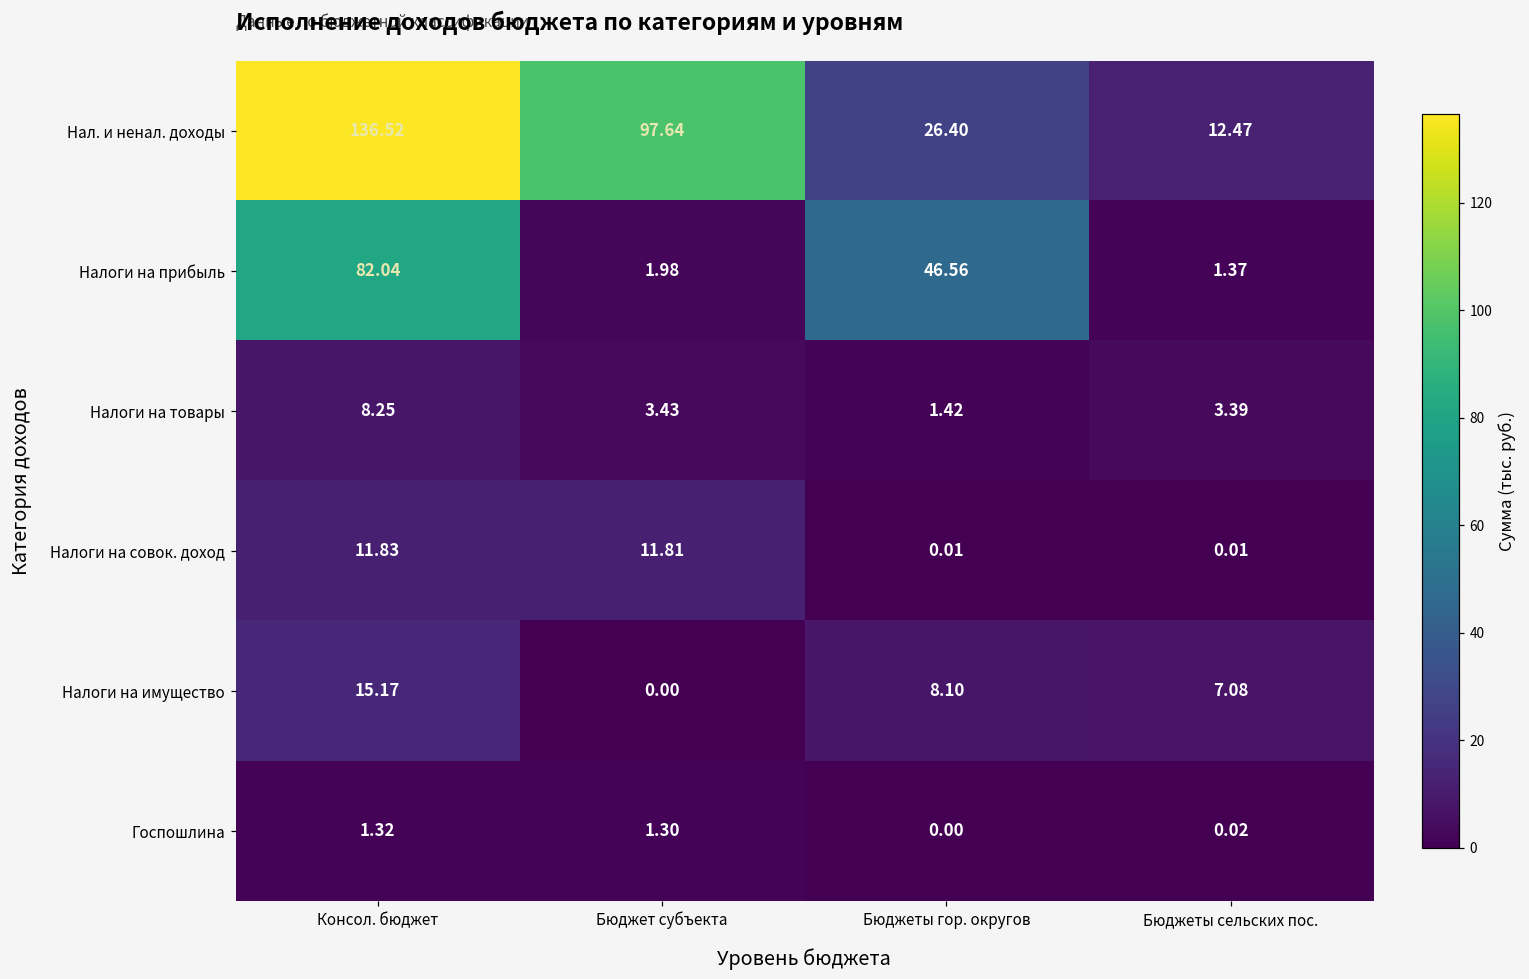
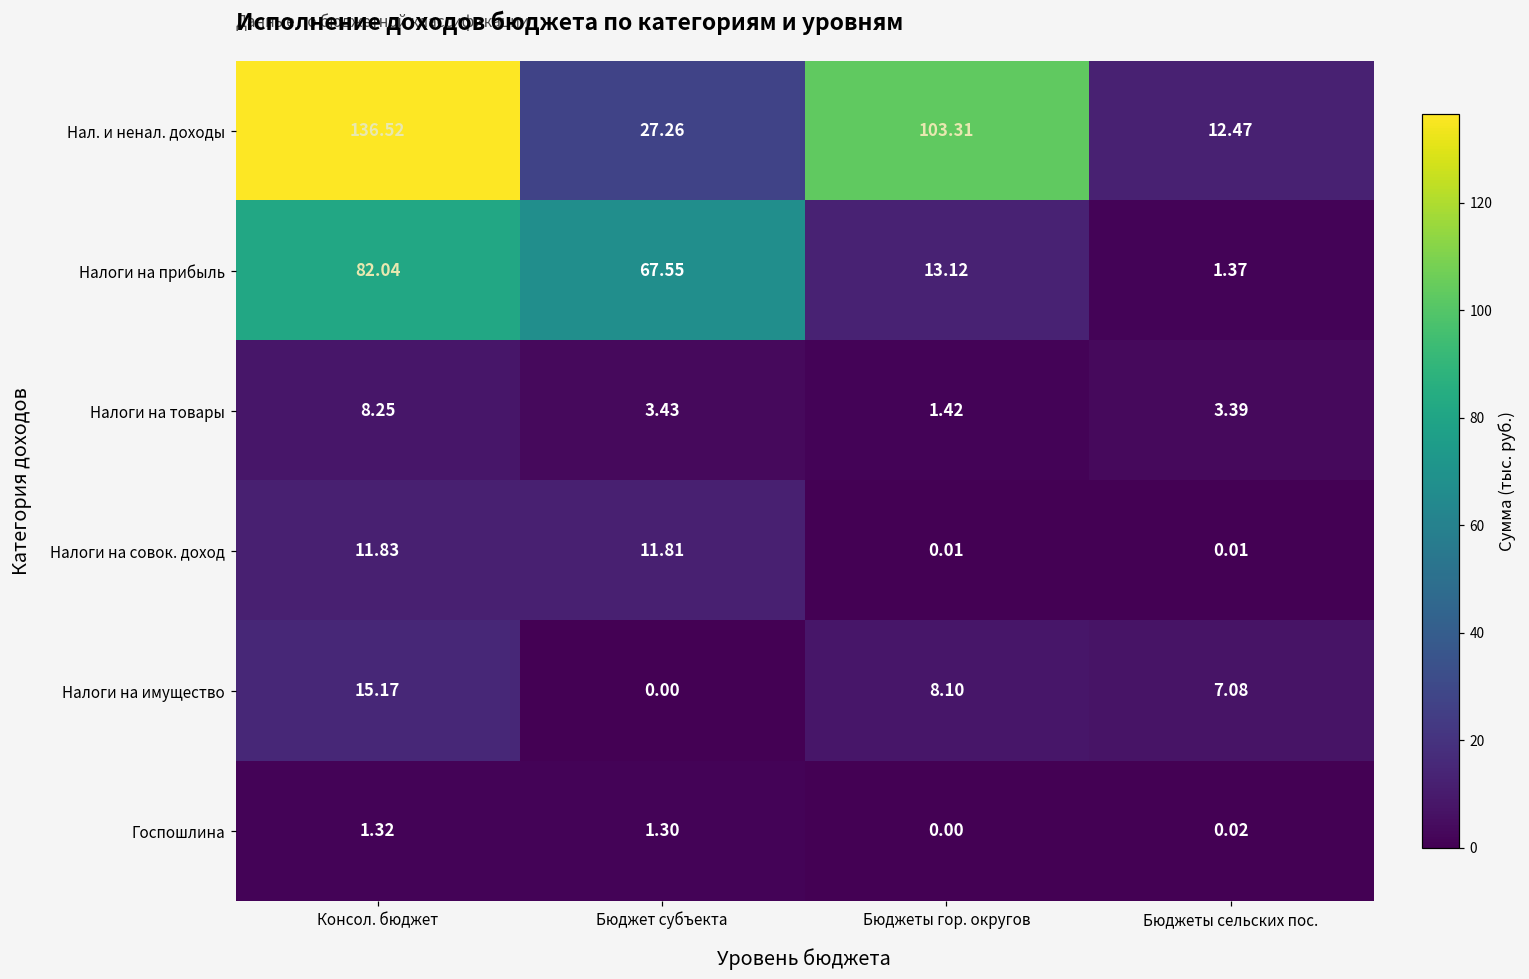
Нал. и ненал. доходы, Бюджет субъекта: 97.64 -> 27.26
Нал. и ненал. доходы, Бюджеты гор. округов: 26.40 -> 103.31
Налоги на прибыль, Бюджет субъекта: 1.98 -> 67.55
Налоги на прибыль, Бюджеты гор. округов: 46.56 -> 13.12
